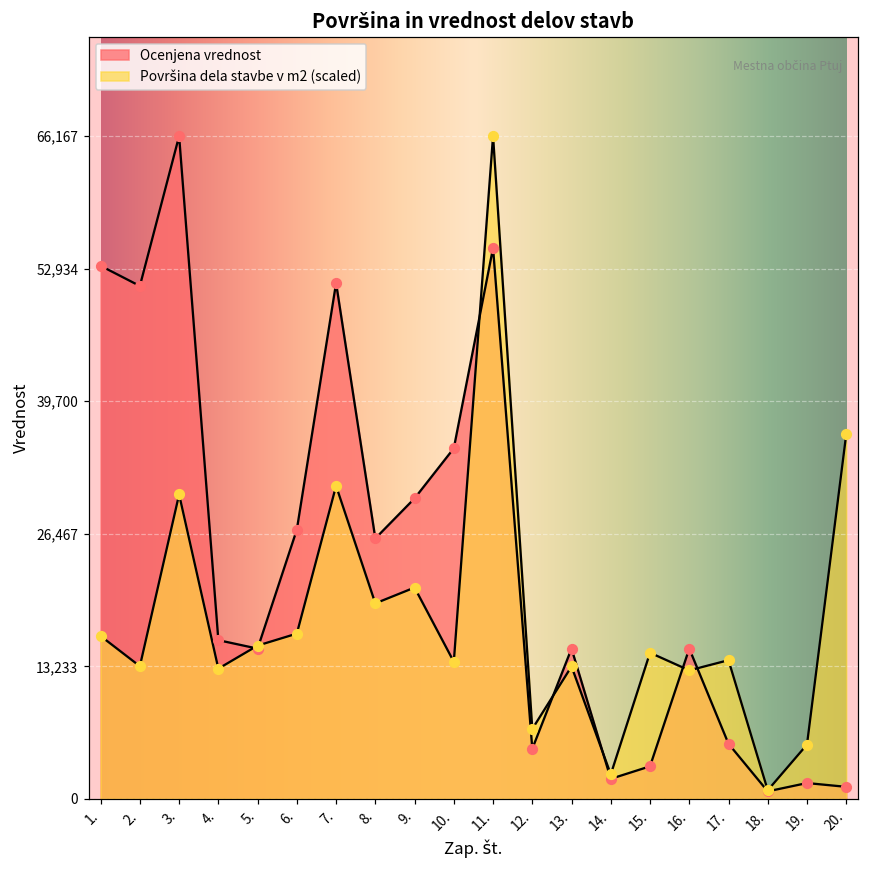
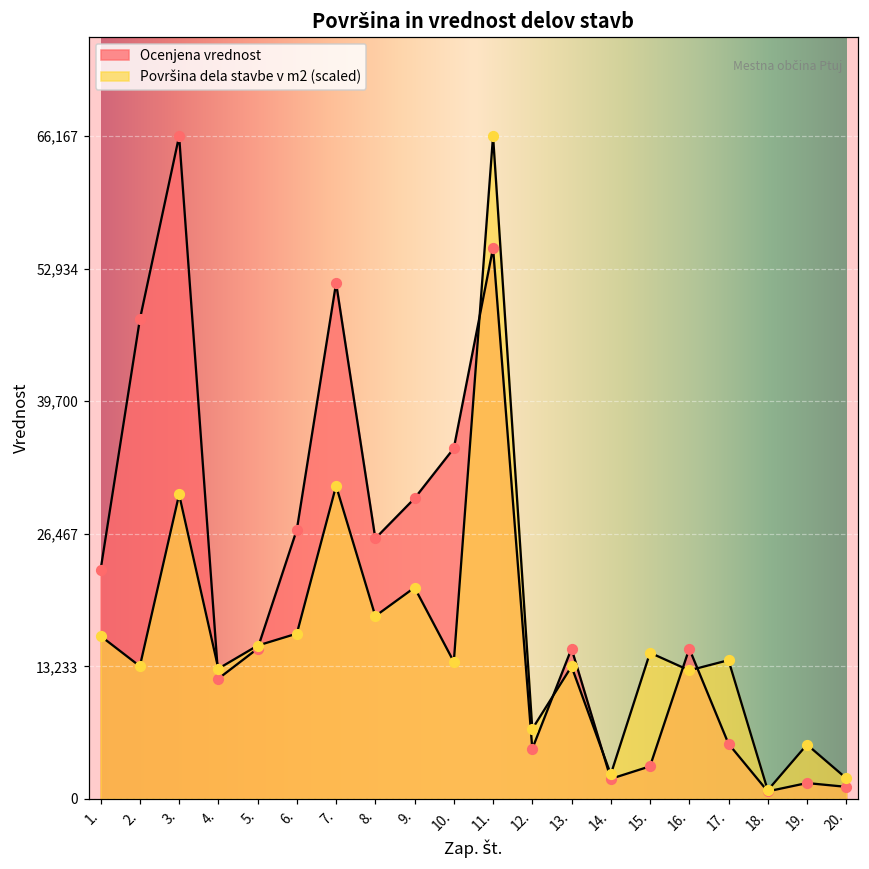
Ocenjena vrednost, 1.: 53,000 -> 23,000
Ocenjena vrednost, 2.: 51,000 -> 48,000
Ocenjena vrednost, 4.: 16,000 -> 12,000
Površina dela stavbe v m2 (scaled), 8.: 20,000 -> 18,000
Površina dela stavbe v m2 (scaled), 20.: 36,000 -> 2,000
